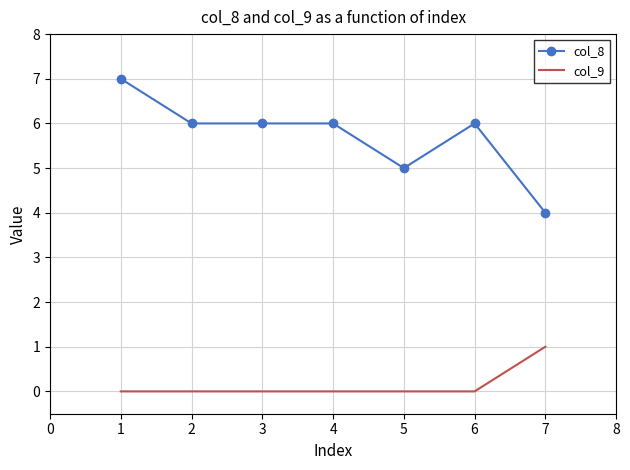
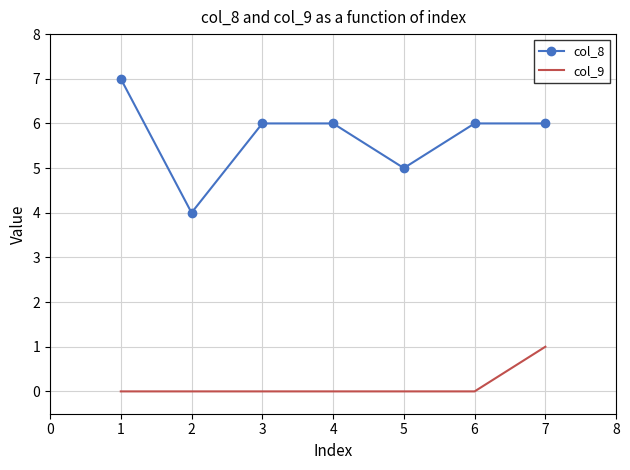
col_8, 2: 6 -> 4
col_8, 7: 4 -> 6
